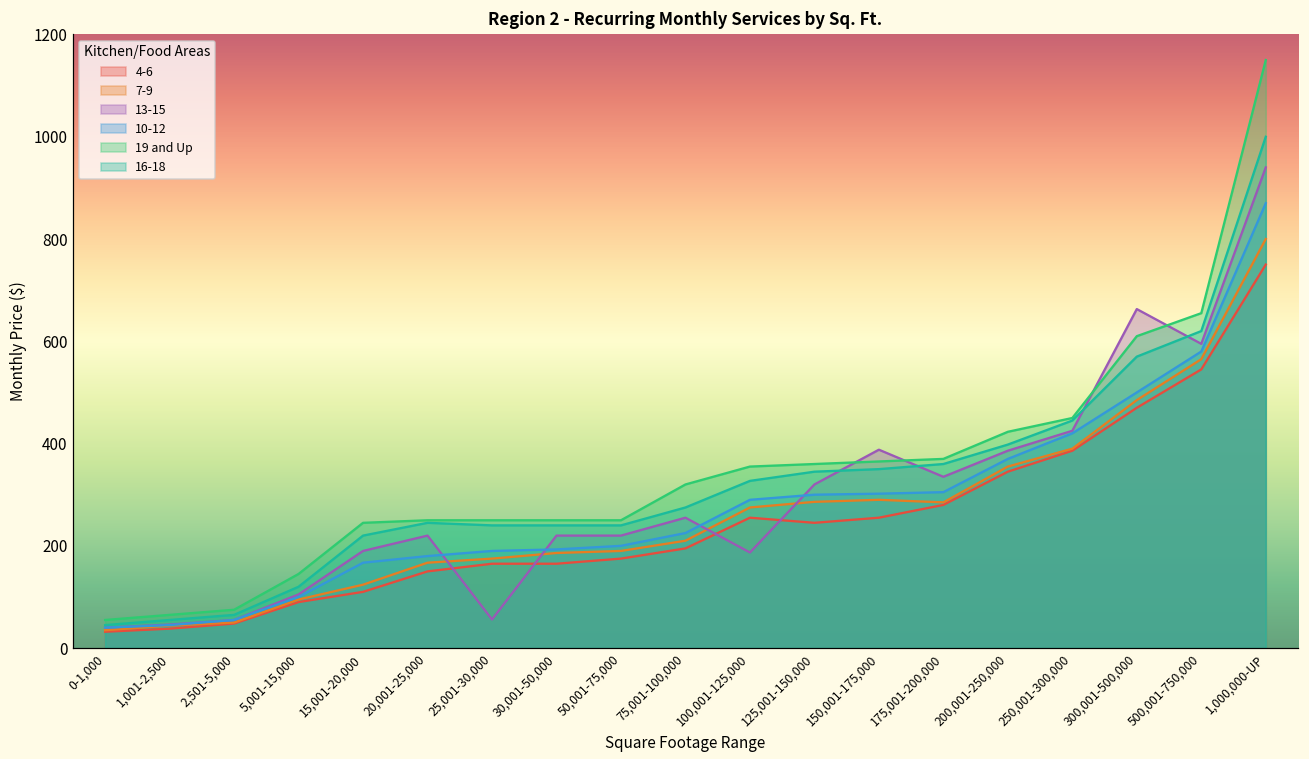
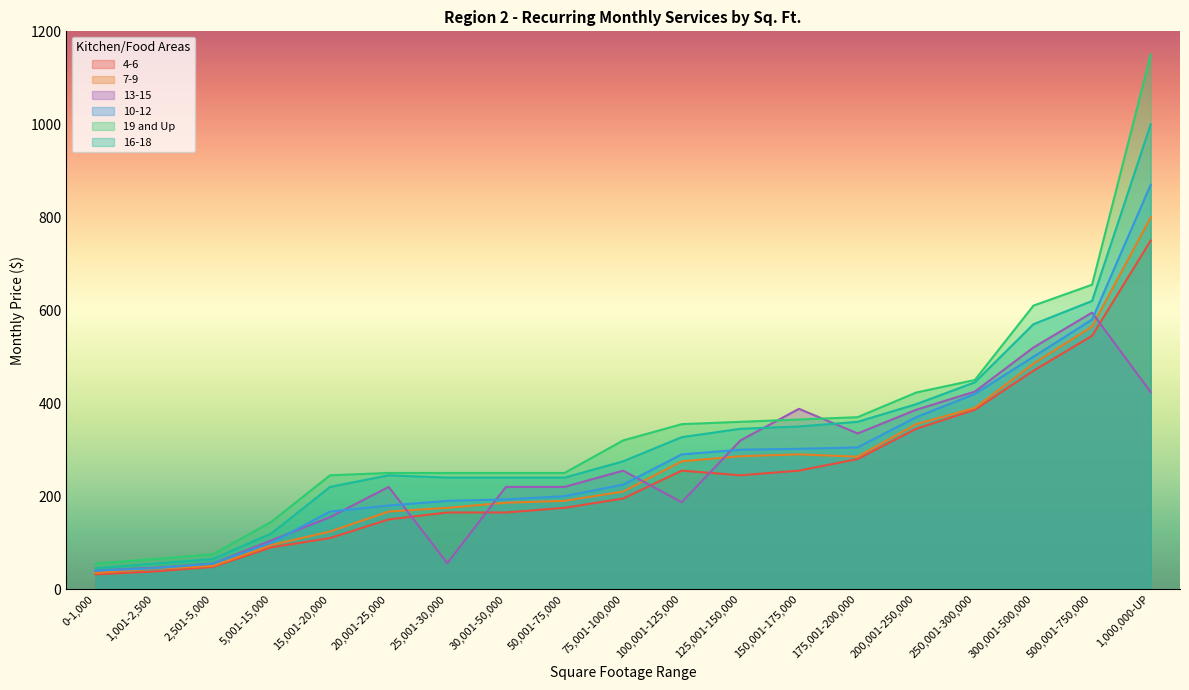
13-15, 15,001-20,000: 190 -> 160
13-15, 300,001-500,000: 660 -> 520
13-15, 1,000,000-UP: 940 -> 420
